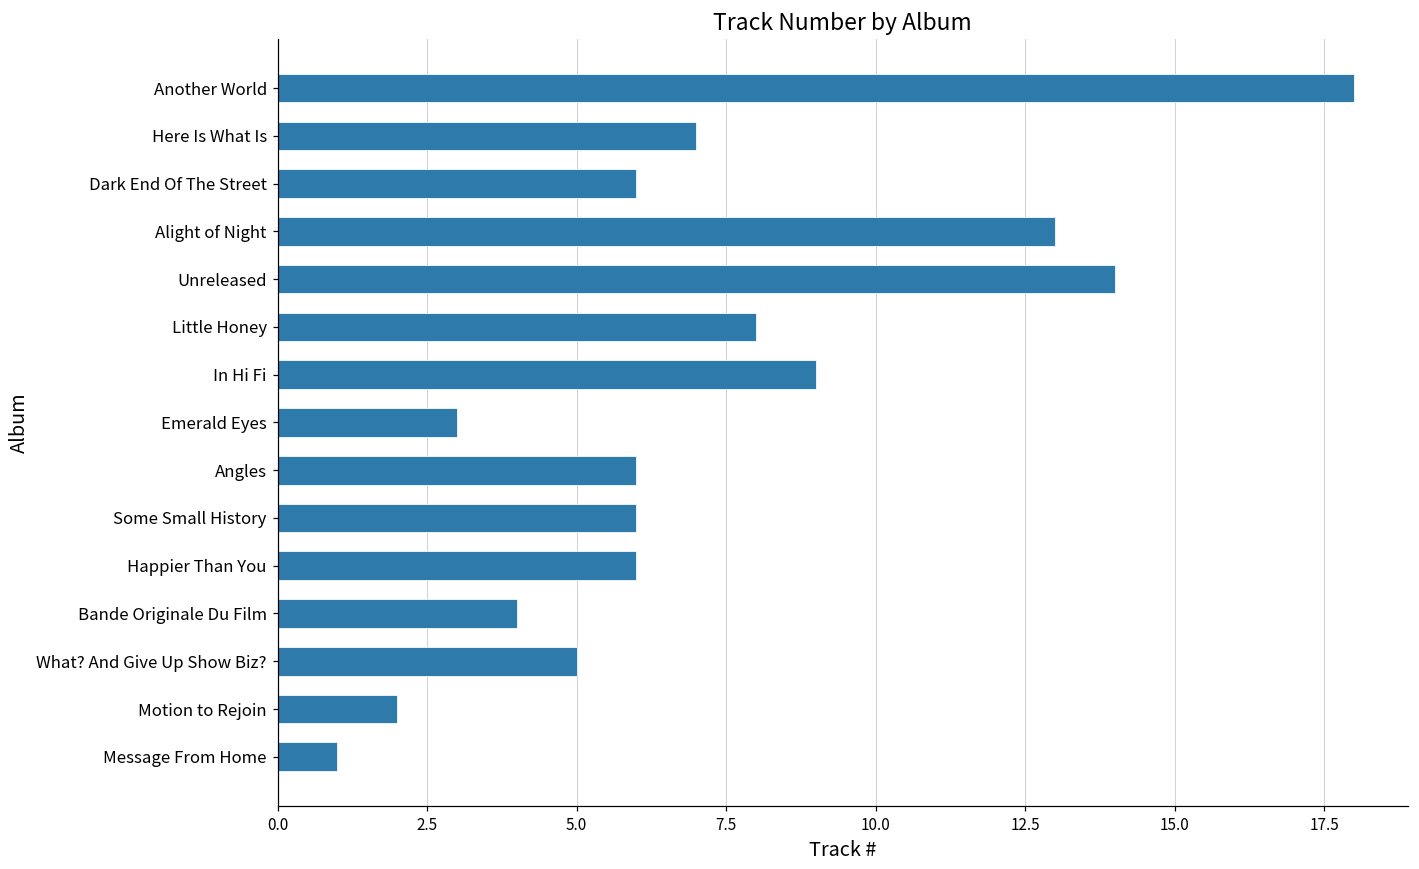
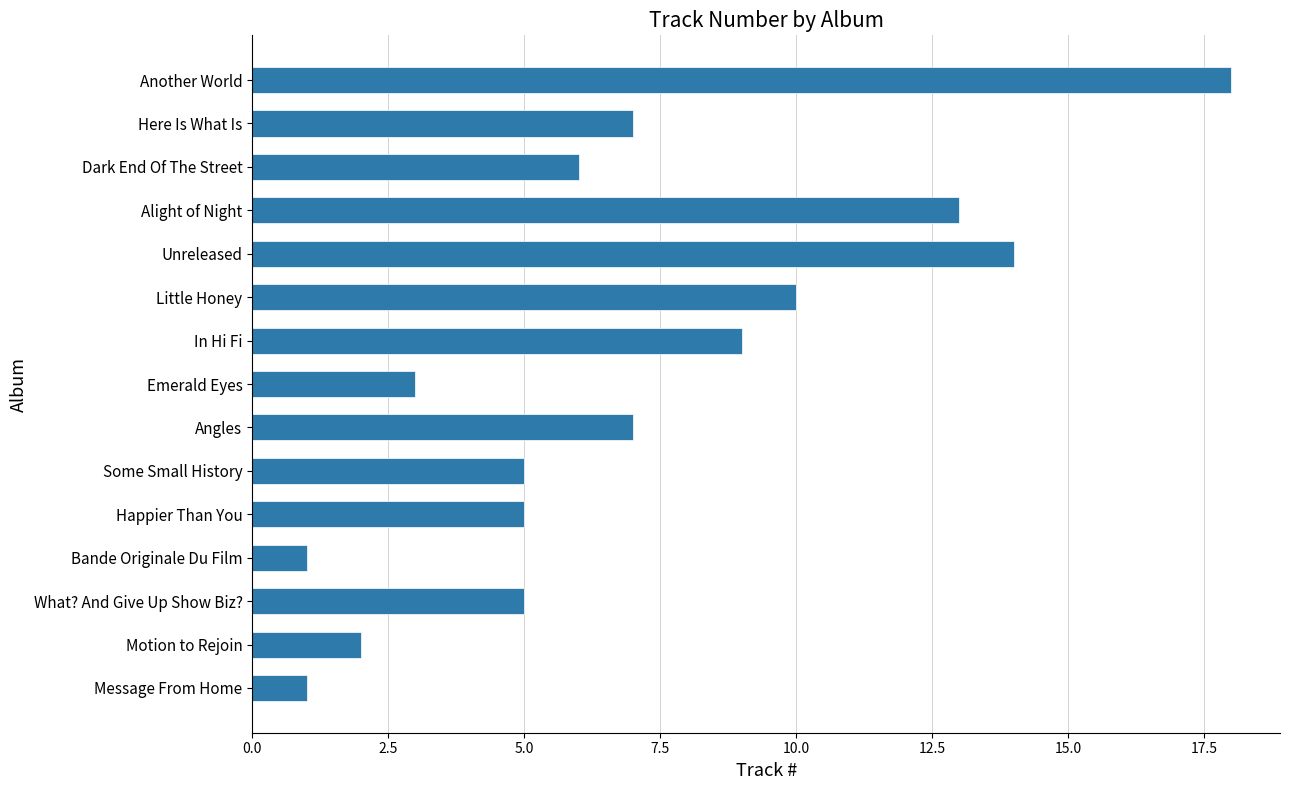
Little Honey: 8 -> 10
Angles: 6 -> 7
Some Small History: 6 -> 5
Happier Than You: 6 -> 5
Bande Originale Du Film: 4 -> 1
